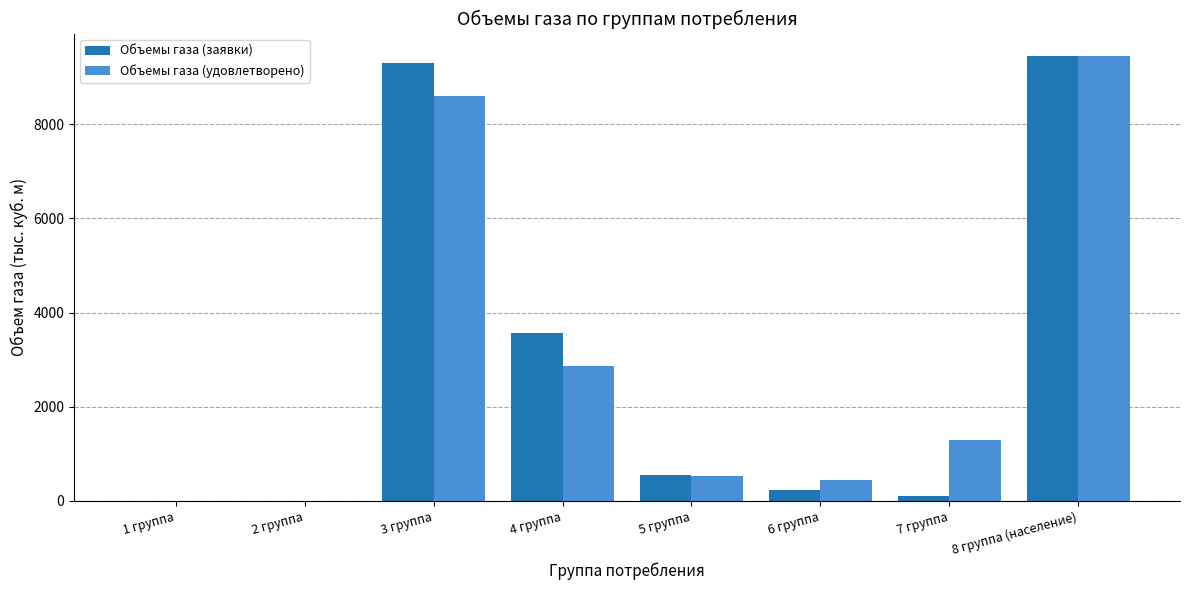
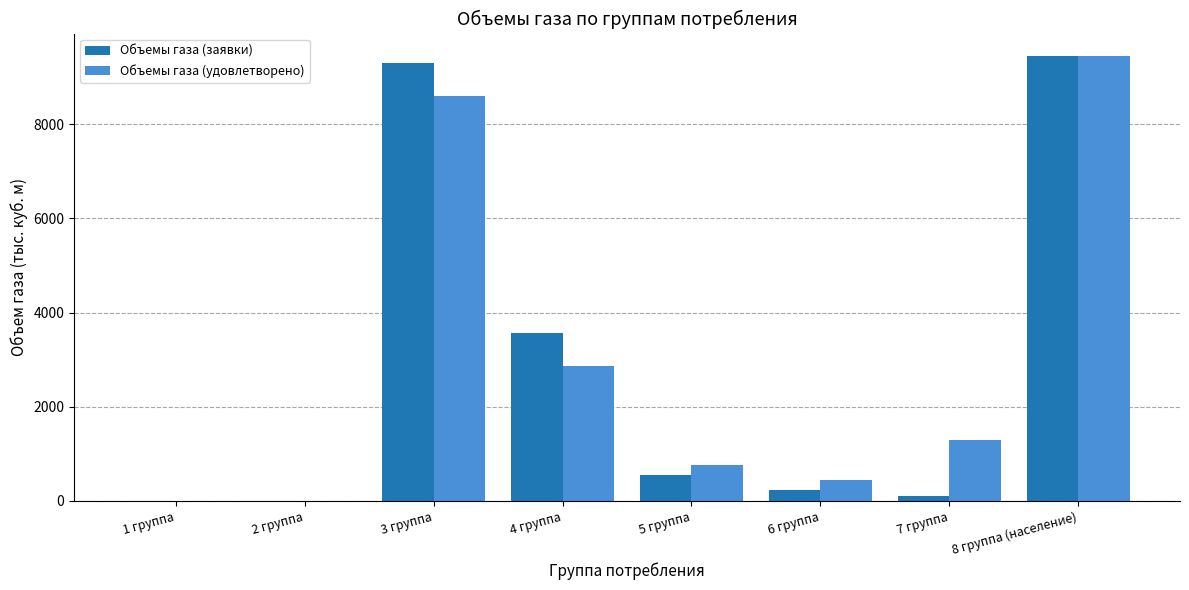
Объемы газа (удовлетворено), 5 группа: 500 -> 800
